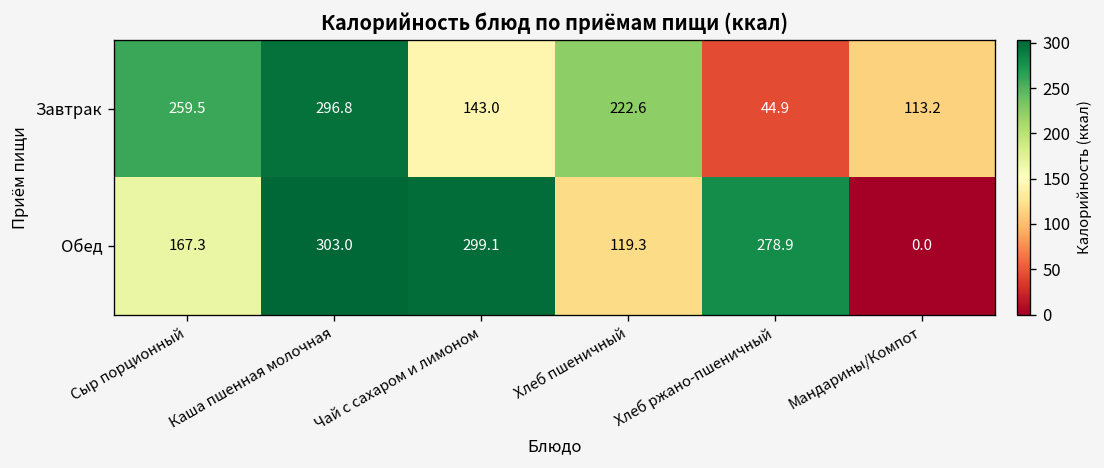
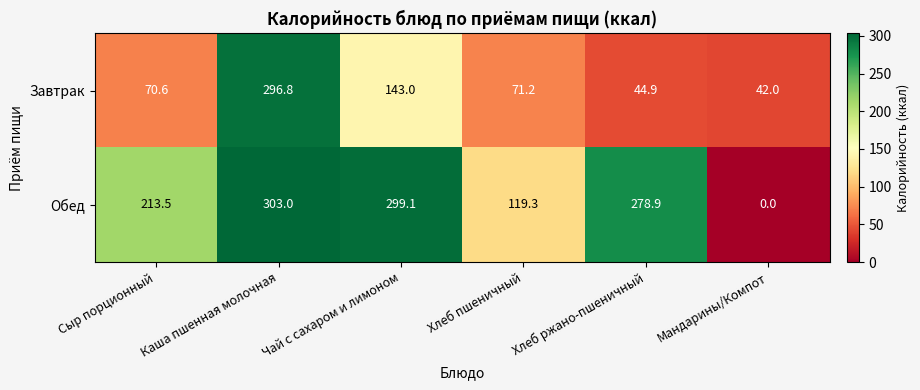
Завтрак, Сыр порционный: 259.5 -> 70.6
Завтрак, Хлеб пшеничный: 222.6 -> 71.2
Завтрак, Мандарины/Компот: 113.2 -> 42.0
Обед, Сыр порционный: 167.3 -> 213.5
